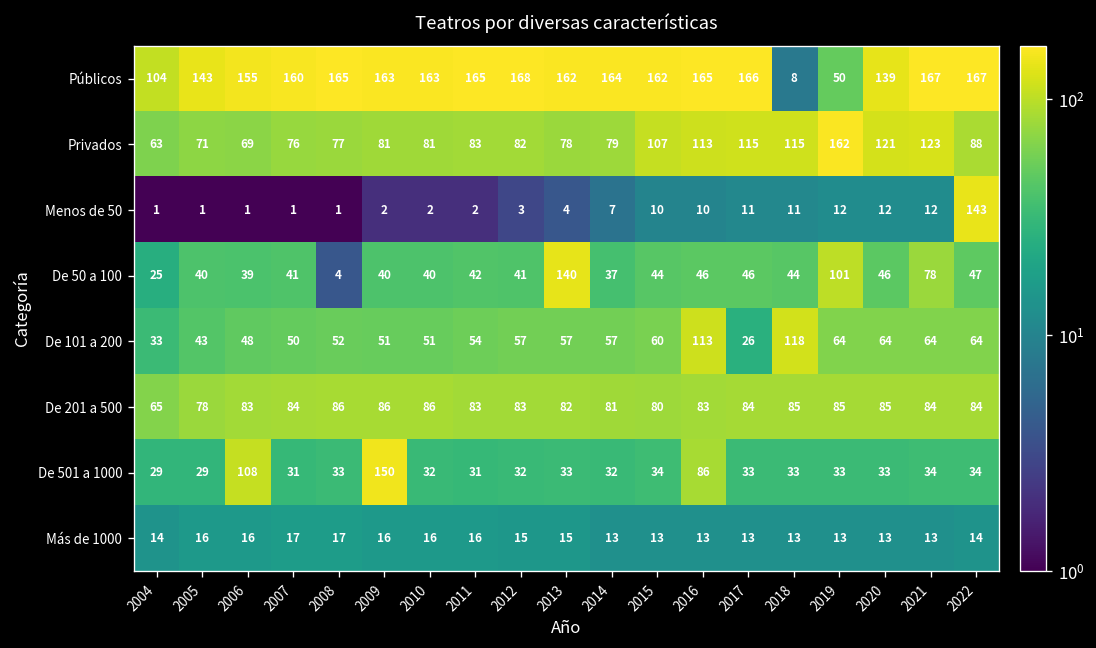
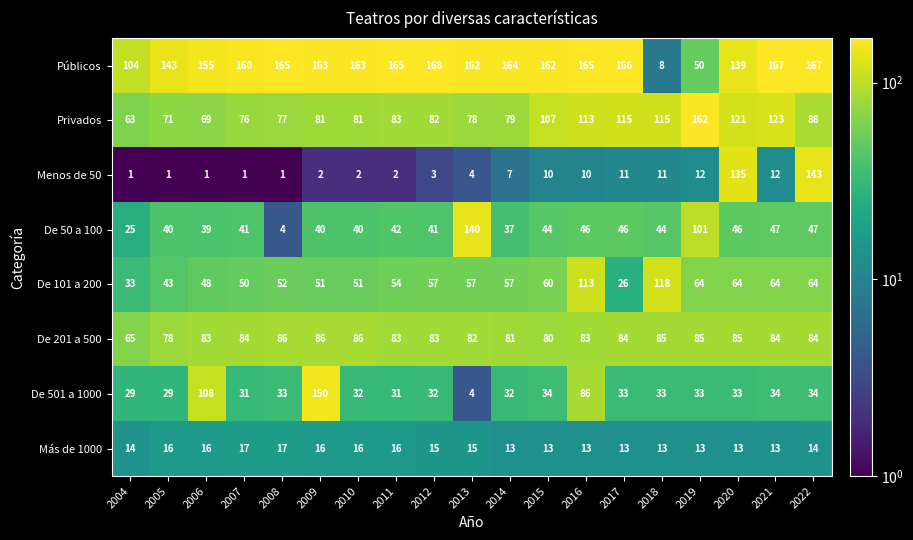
Menos de 50, 2020: 12 -> 135
De 50 a 100, 2021: 78 -> 47
De 501 a 1000, 2013: 33 -> 4
